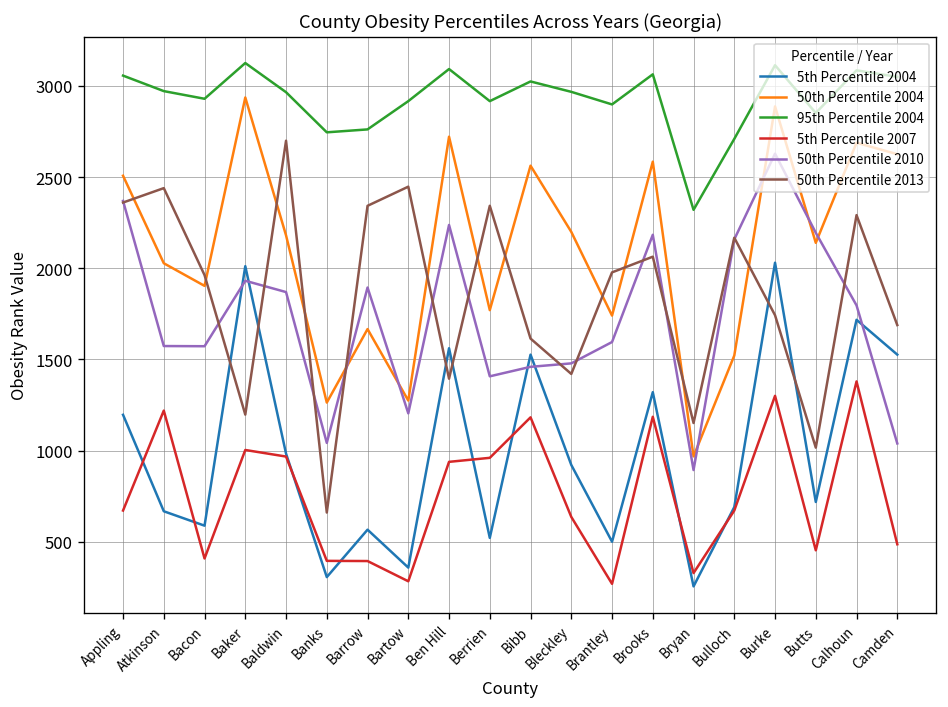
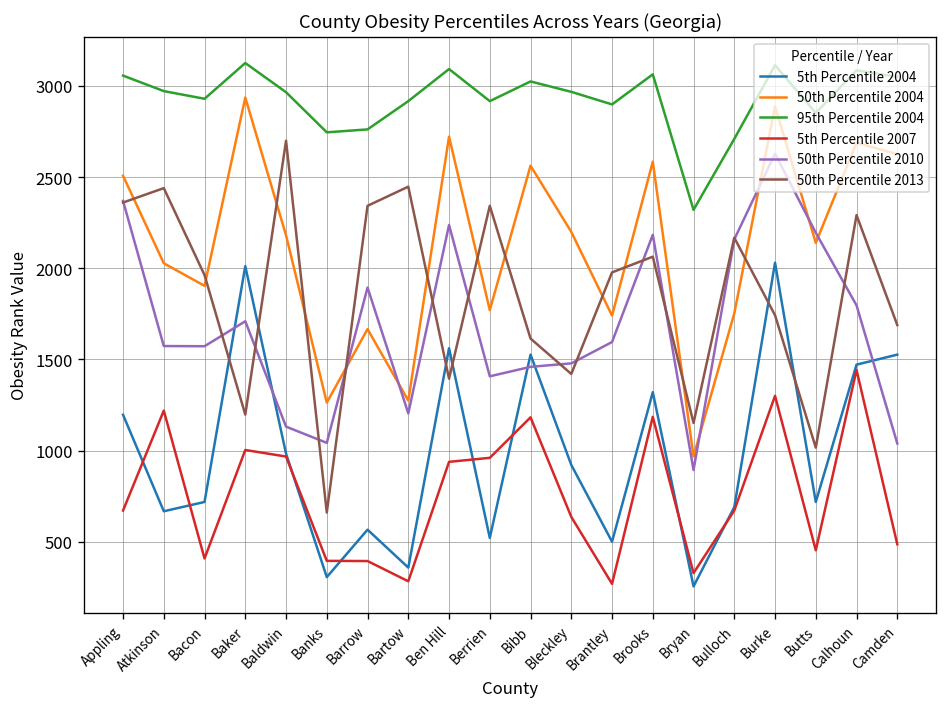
5th Percentile 2004, Bacon: 590 -> 720
50th Percentile 2010, Baker: 1930 -> 1710
50th Percentile 2010, Baldwin: 1870 -> 1130
50th Percentile 2004, Bulloch: 1520 -> 1750
5th Percentile 2004, Calhoun: 1720 -> 1470
5th Percentile 2007, Calhoun: 1380 -> 1440
